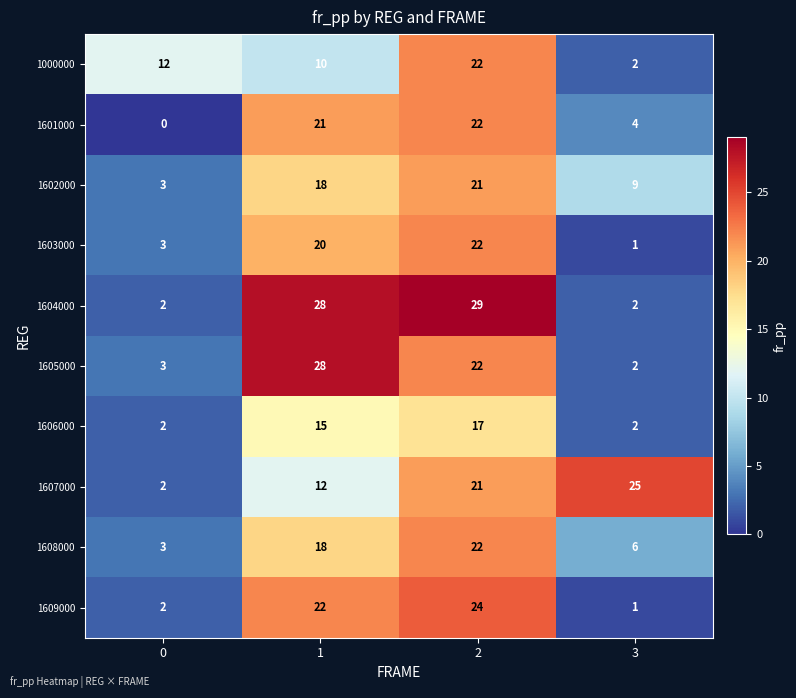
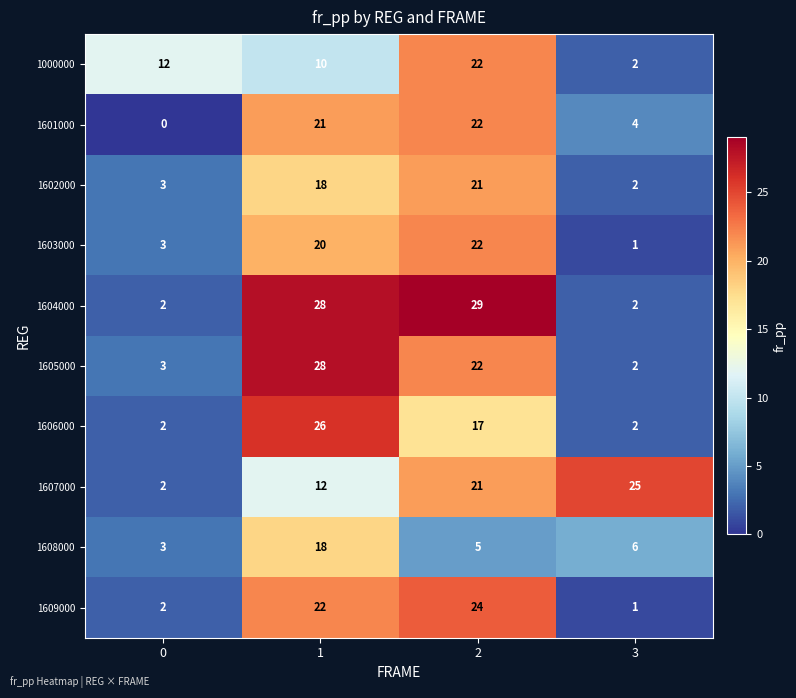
1602000, 3: 9 -> 2
1606000, 1: 15 -> 26
1608000, 2: 22 -> 5
